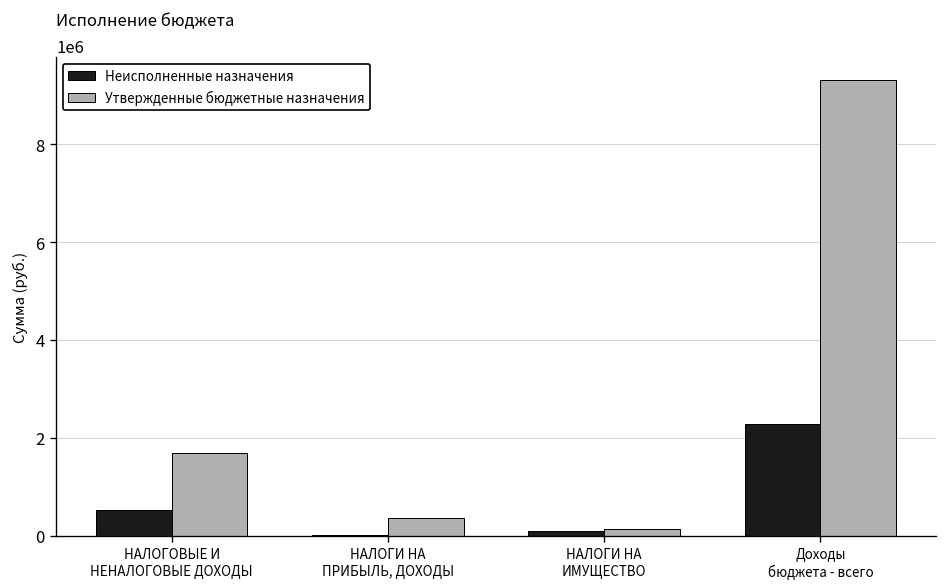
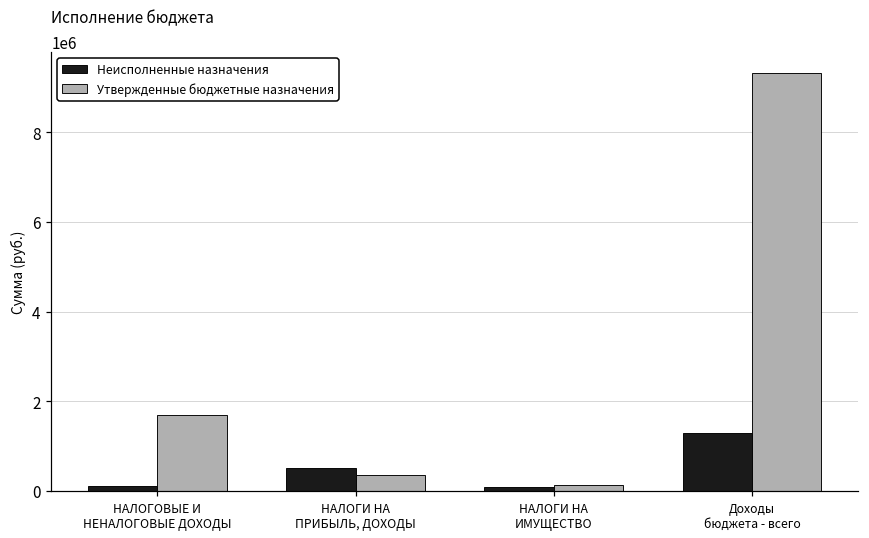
Неисполненные назначения, НАЛОГОВЫЕ И НЕНАЛОГОВЫЕ ДОХОДЫ: 500000 -> 100000
Неисполненные назначения, НАЛОГИ НА ПРИБЫЛЬ, ДОХОДЫ: 0 -> 500000
Неисполненные назначения, Доходы бюджета - всего: 2300000 -> 1300000
